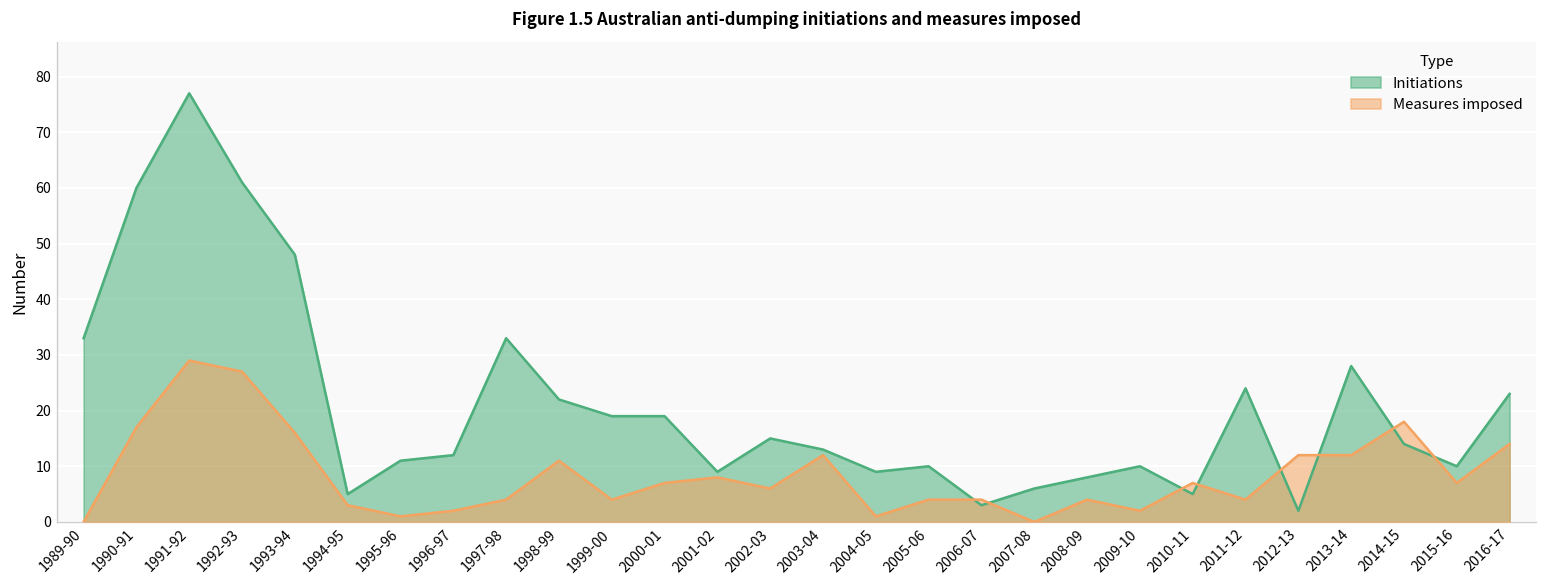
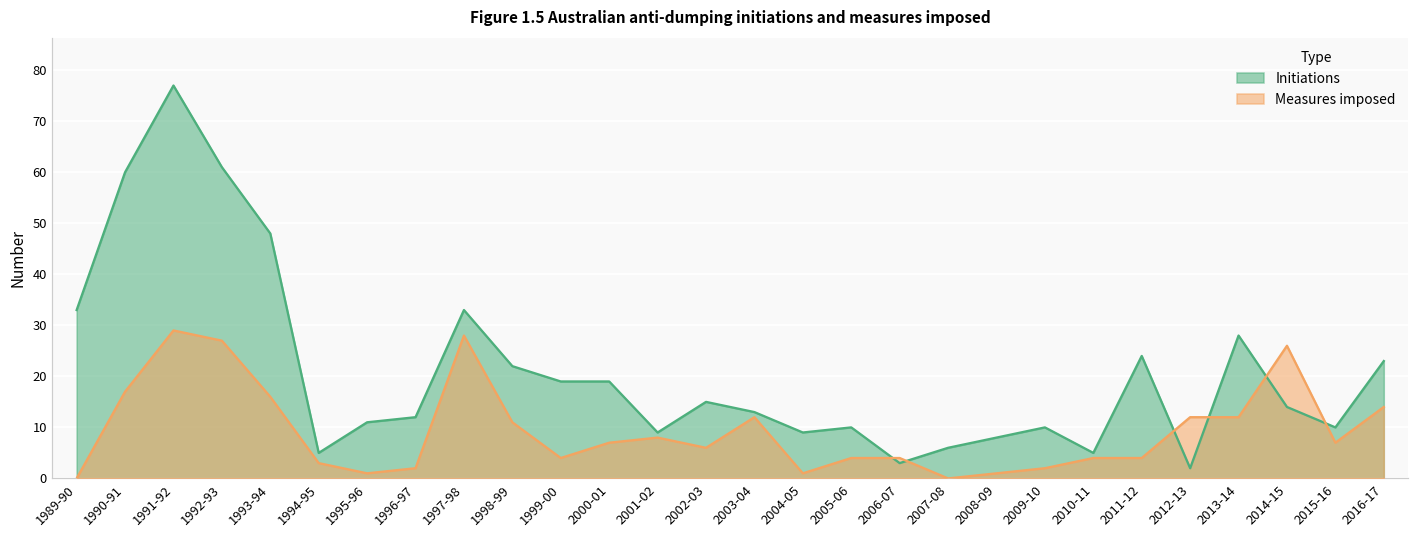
Measures imposed, 1997-98: 4 -> 28
Measures imposed, 2008-09: 4 -> 1
Measures imposed, 2010-11: 7 -> 4
Measures imposed, 2014-15: 18 -> 26
